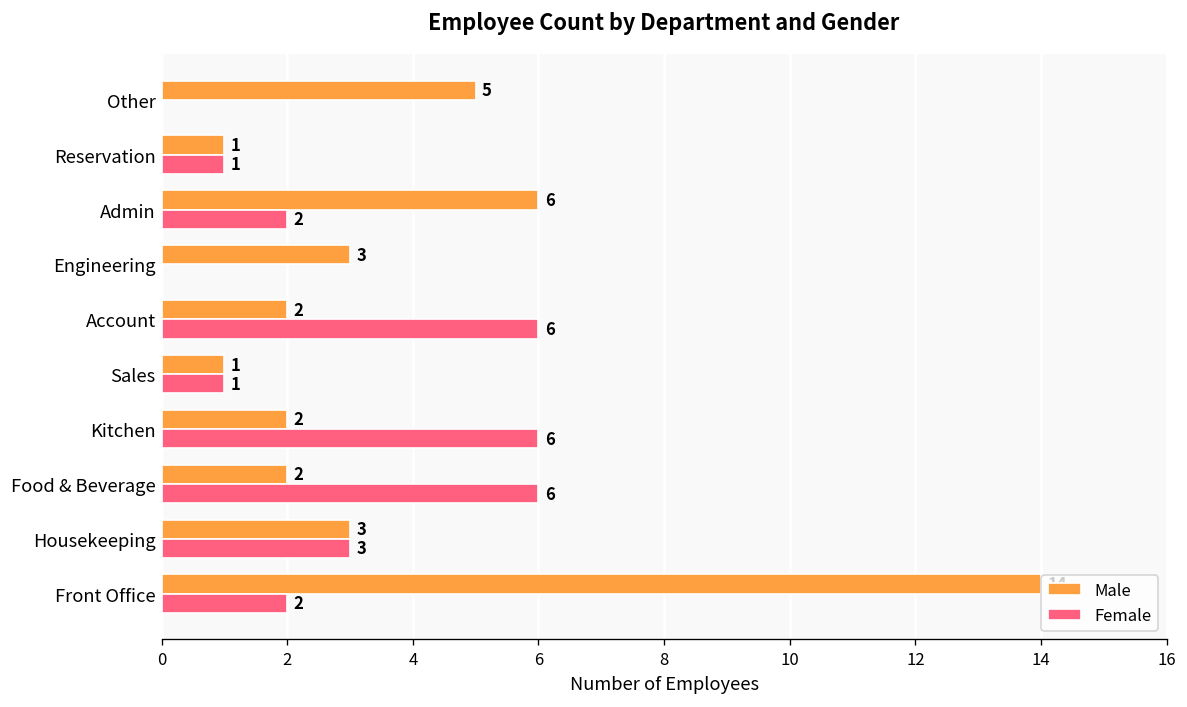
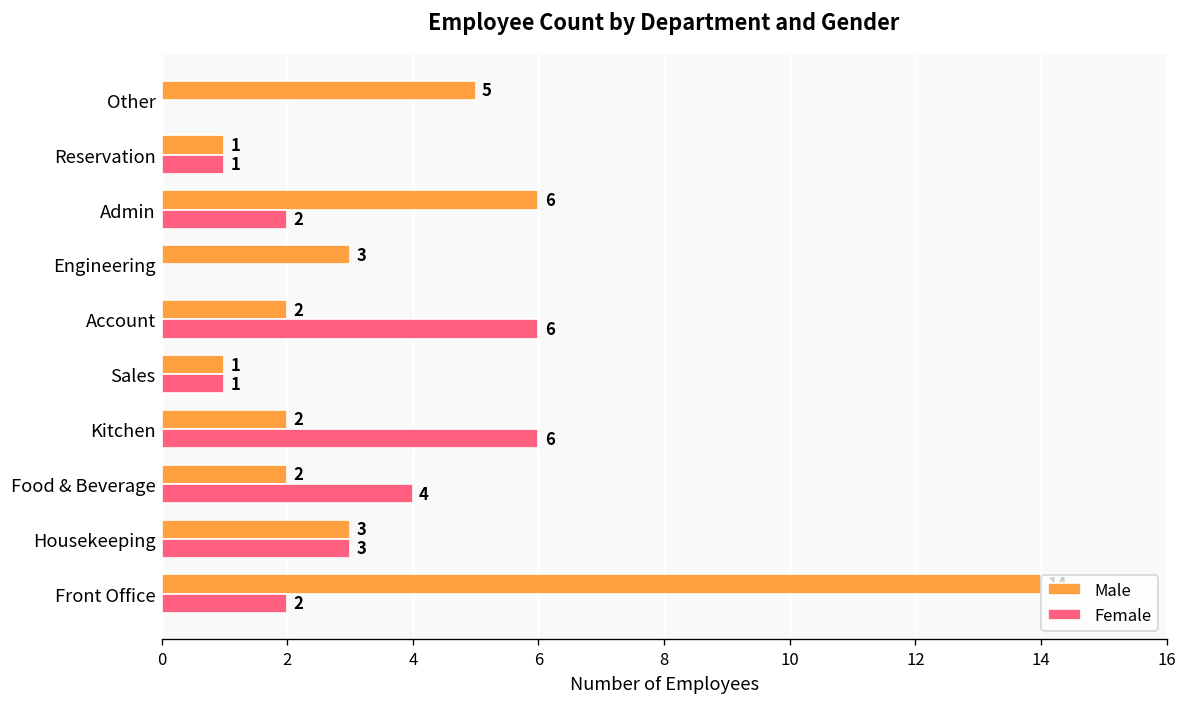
Female, Food & Beverage: 6 -> 4
